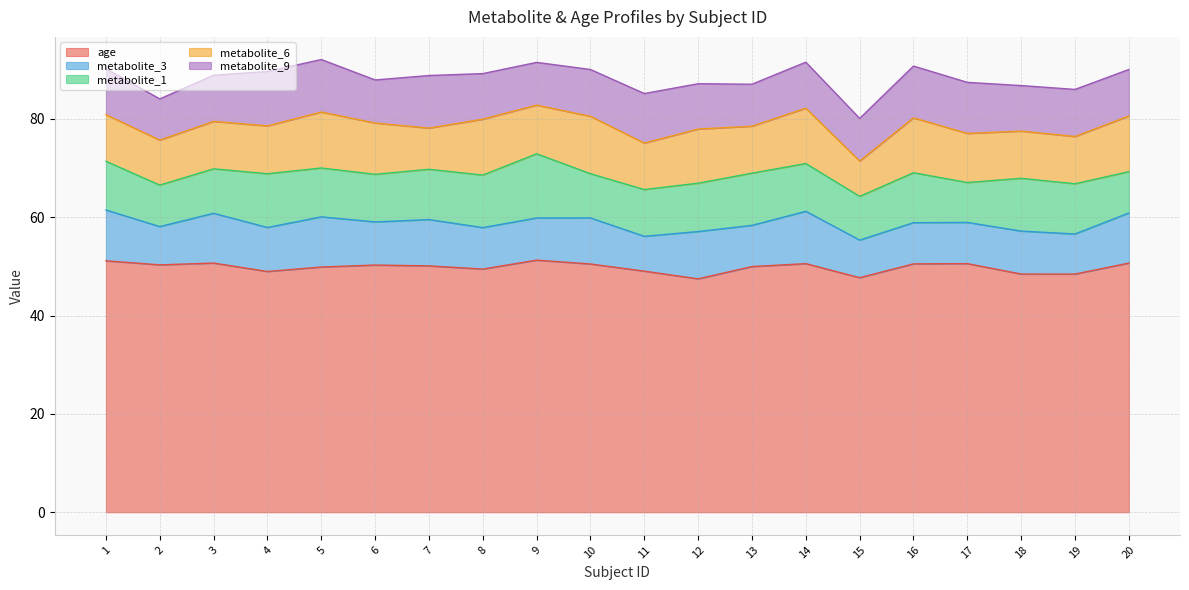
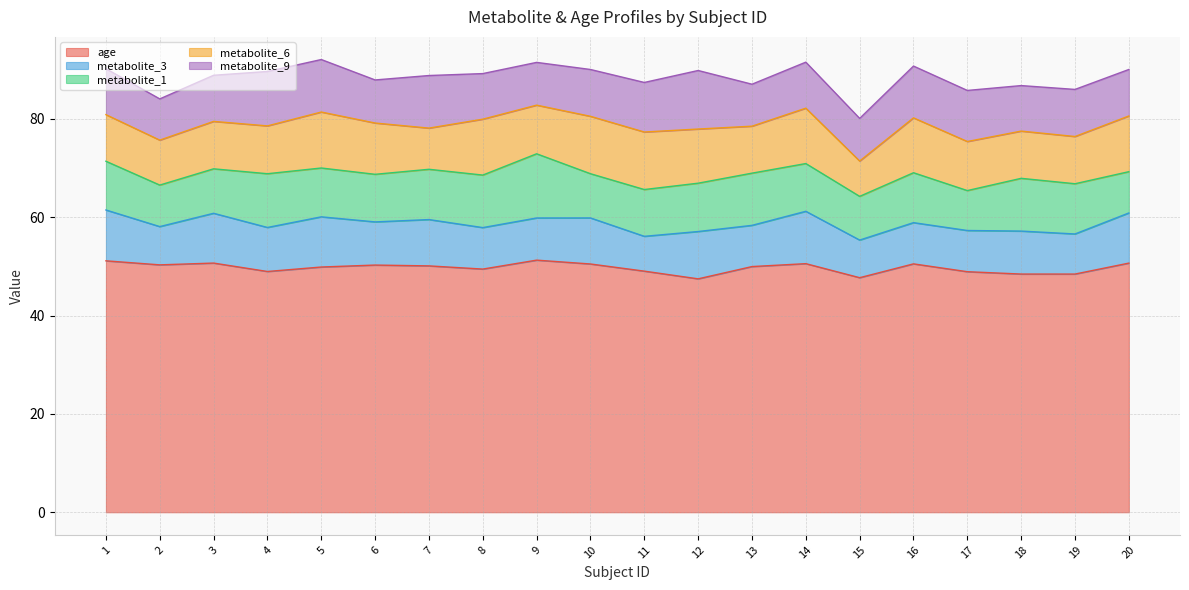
metabolite_6, 11: 9 -> 12
metabolite_9, 12: 9 -> 12
age, 17: 51 -> 49
